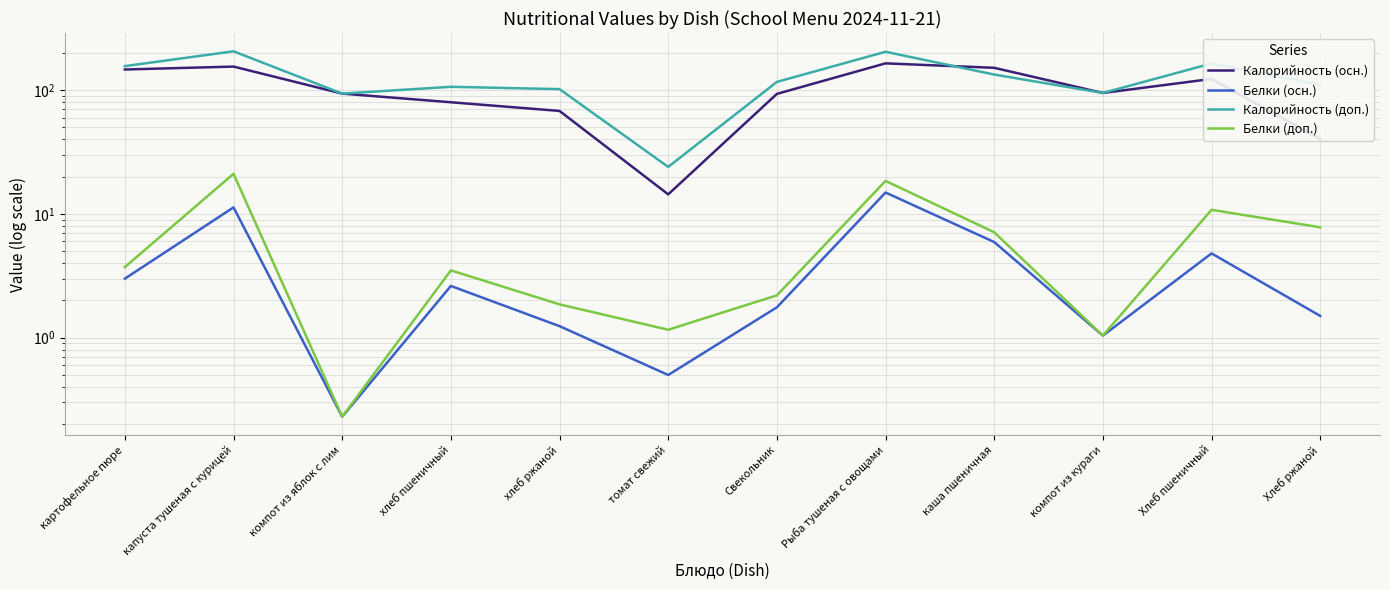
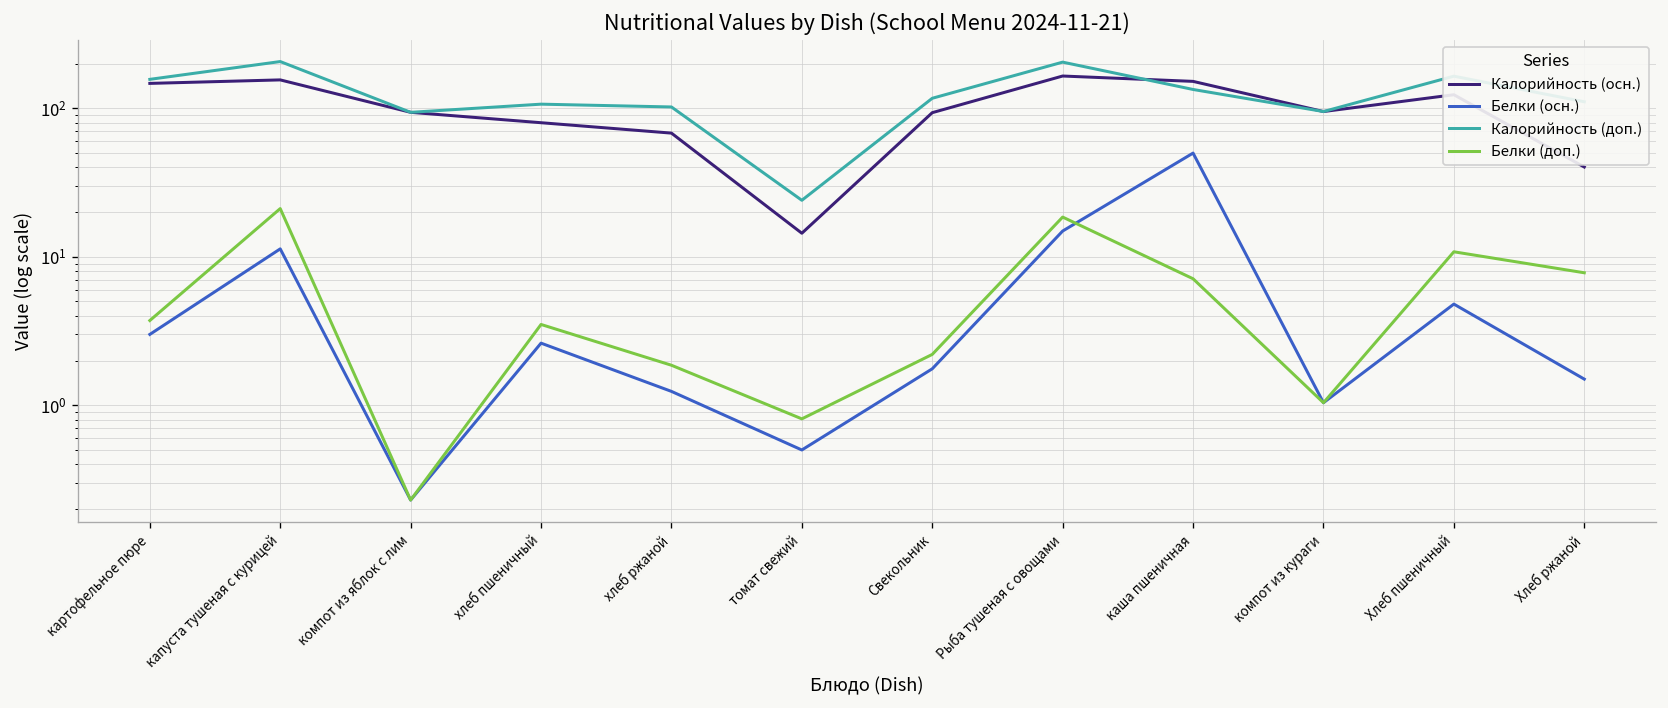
Белки (доп.), томат свежий: 1.2 -> 0.8
Белки (осн.), каша пшеничная: 6 -> 50
